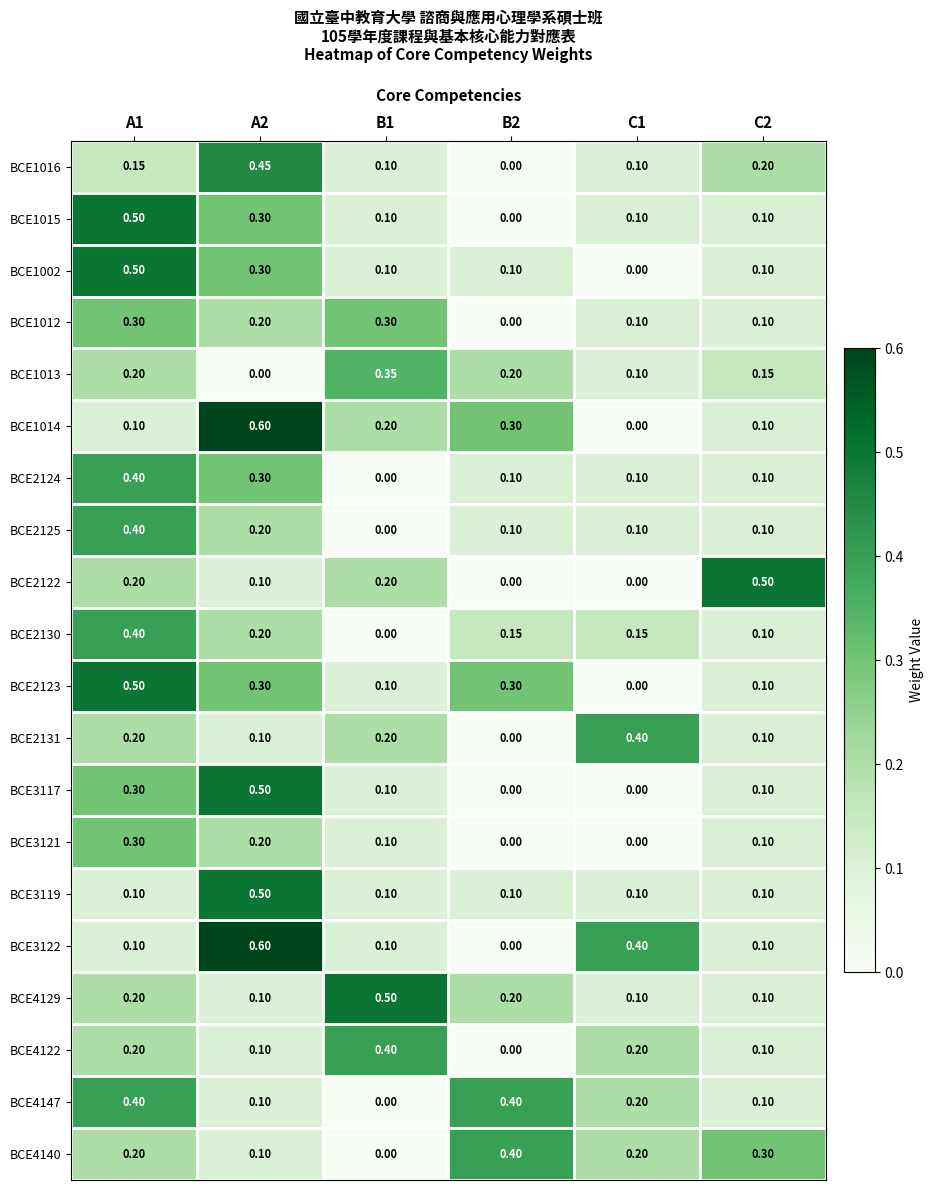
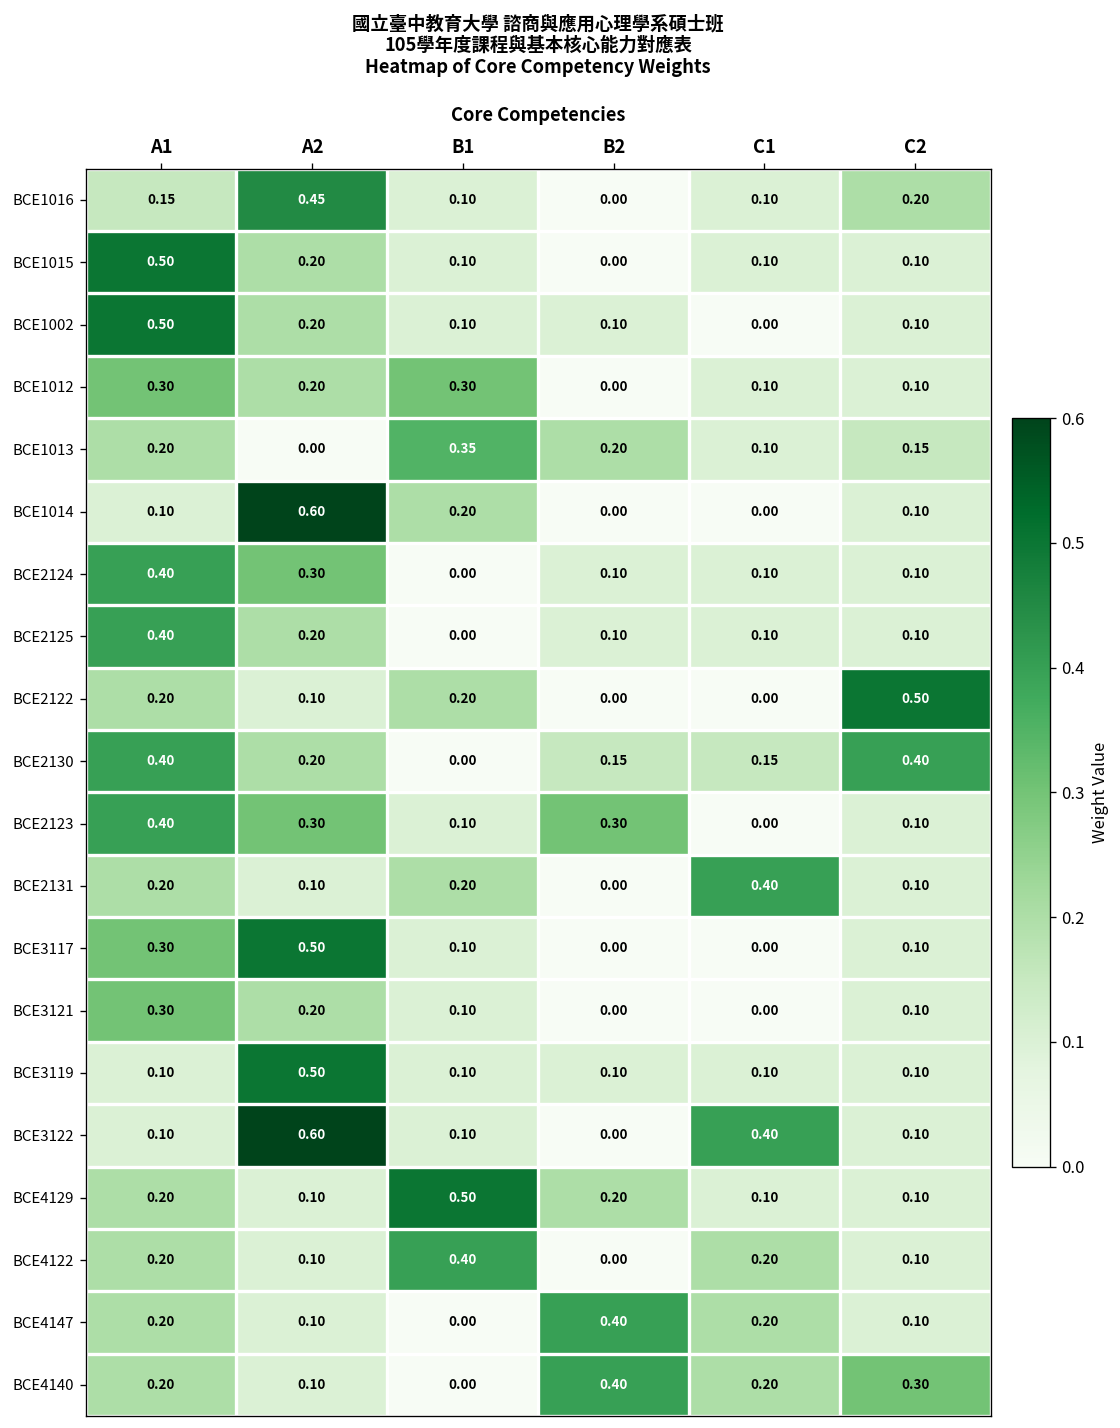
BCE1015, A2: 0.30 -> 0.20
BCE1002, A2: 0.30 -> 0.20
BCE1014, B2: 0.30 -> 0.00
BCE2130, C2: 0.10 -> 0.40
BCE2123, A1: 0.50 -> 0.40
BCE4147, A1: 0.40 -> 0.20
